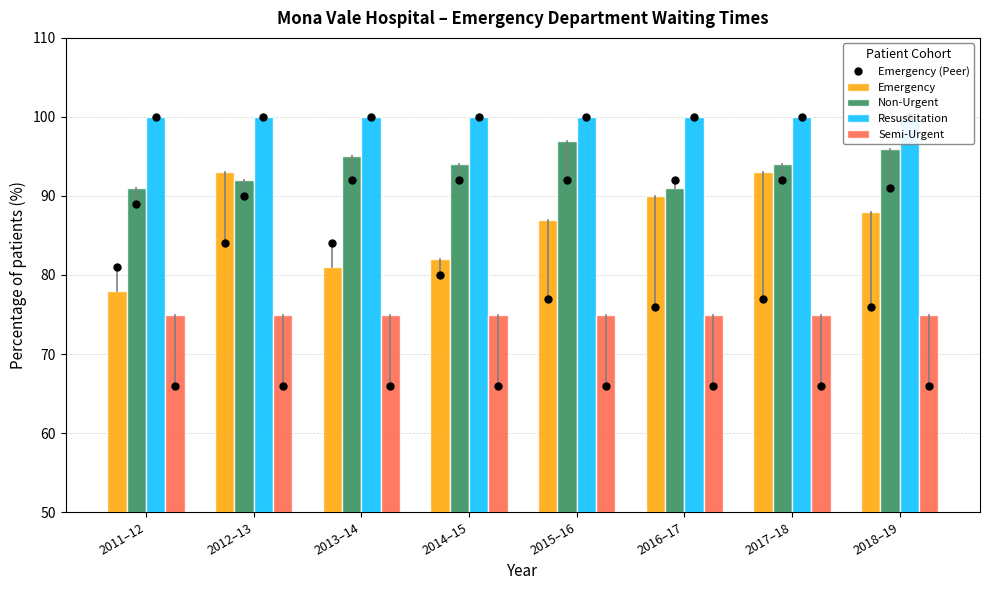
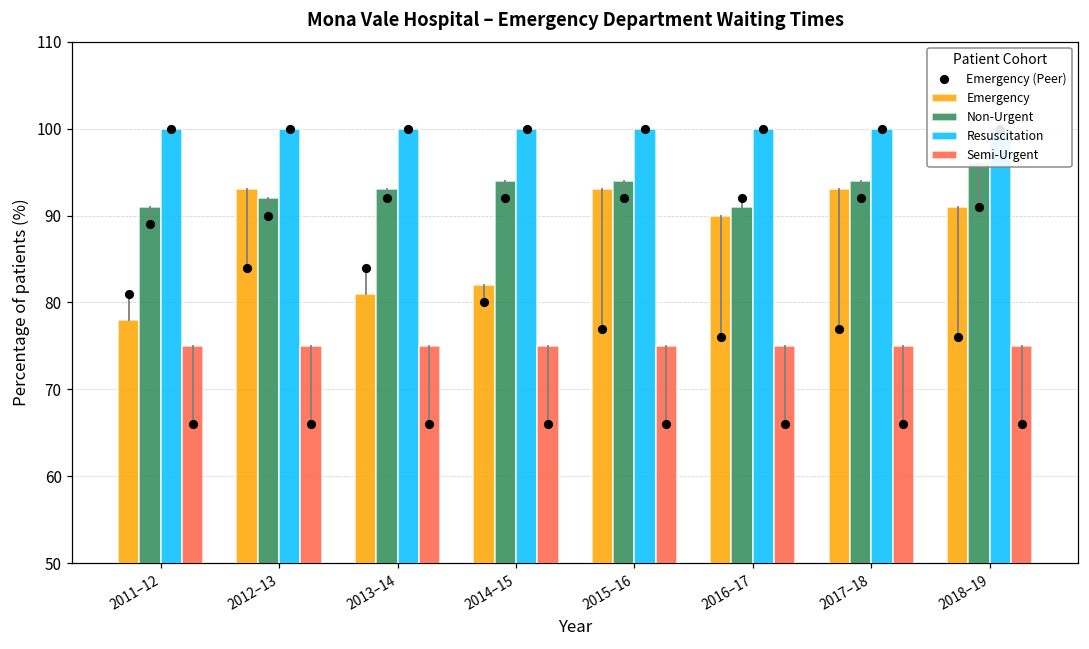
Non-Urgent, 2013–14: 95 -> 93
Emergency, 2015–16: 87 -> 93
Non-Urgent, 2015–16: 97 -> 94
Emergency, 2018–19: 88 -> 91
